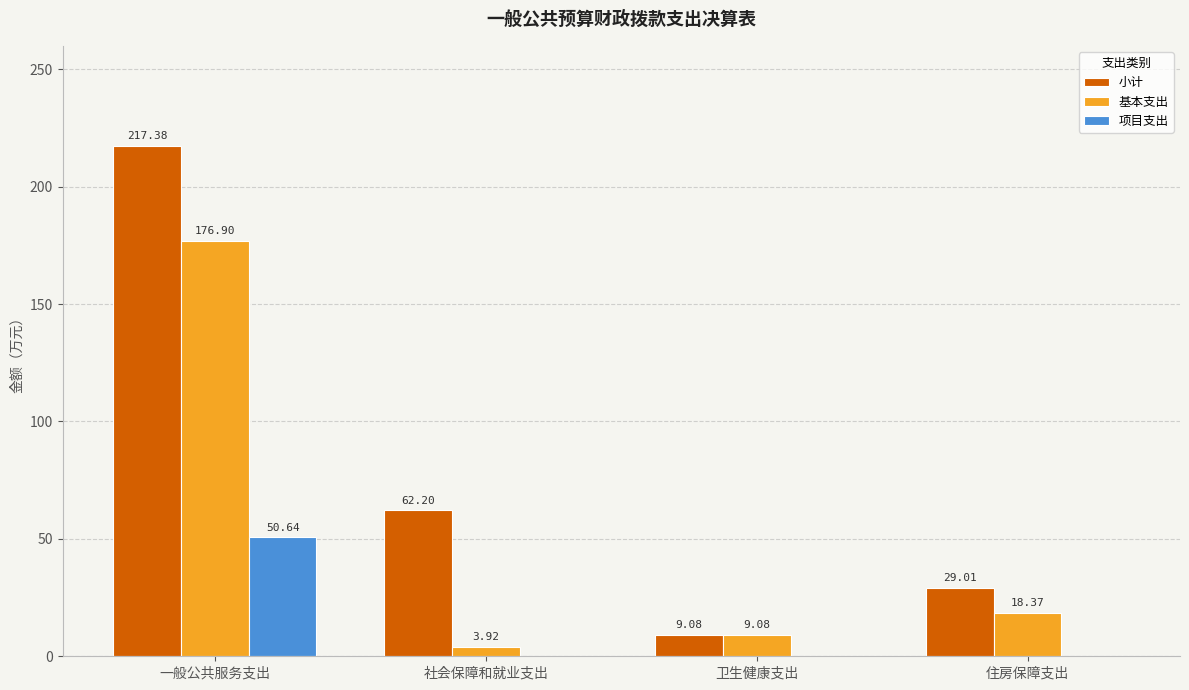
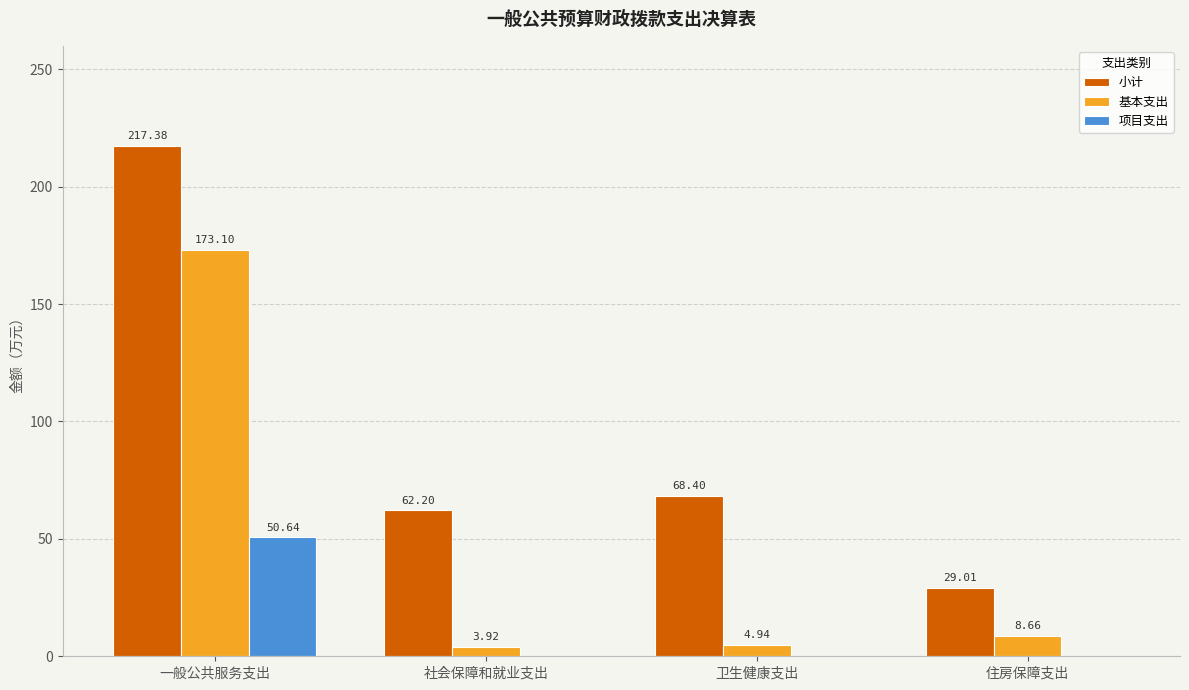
基本支出, 一般公共服务支出: 176.90 -> 173.10
小计, 卫生健康支出: 9.08 -> 68.40
基本支出, 卫生健康支出: 9.08 -> 4.94
基本支出, 住房保障支出: 18.37 -> 8.66
